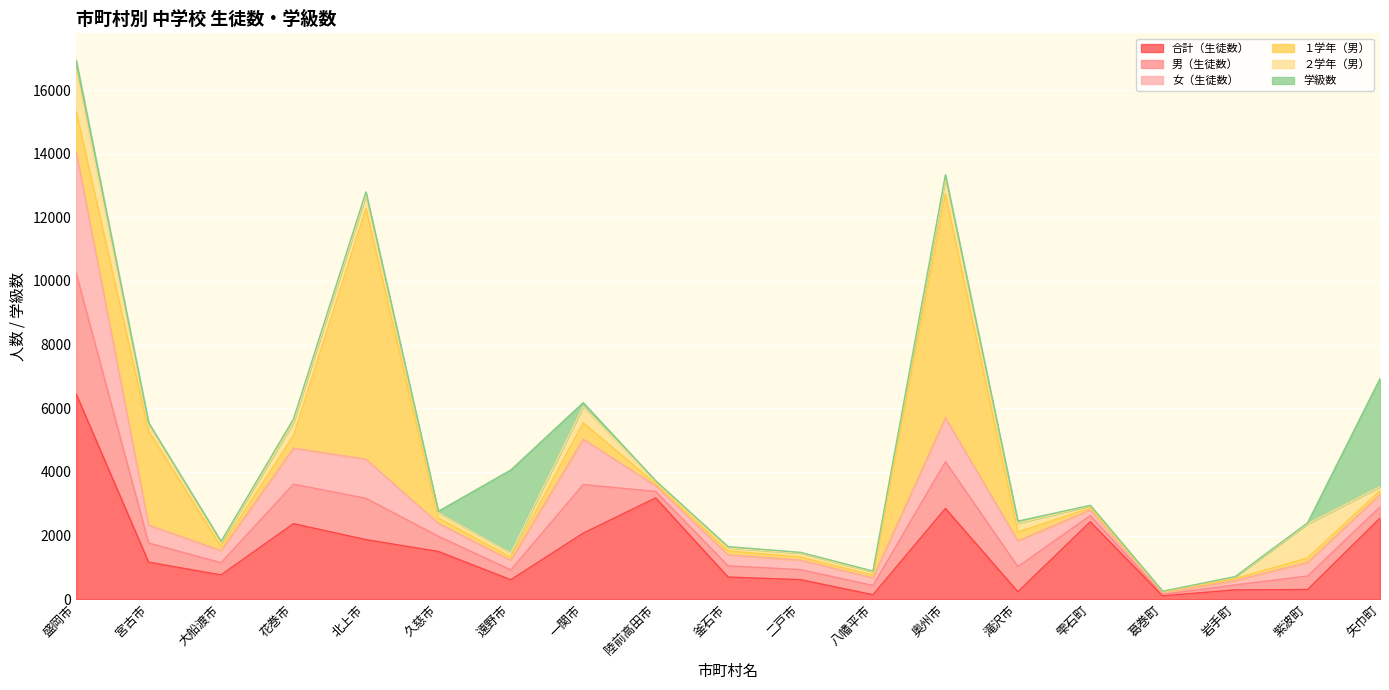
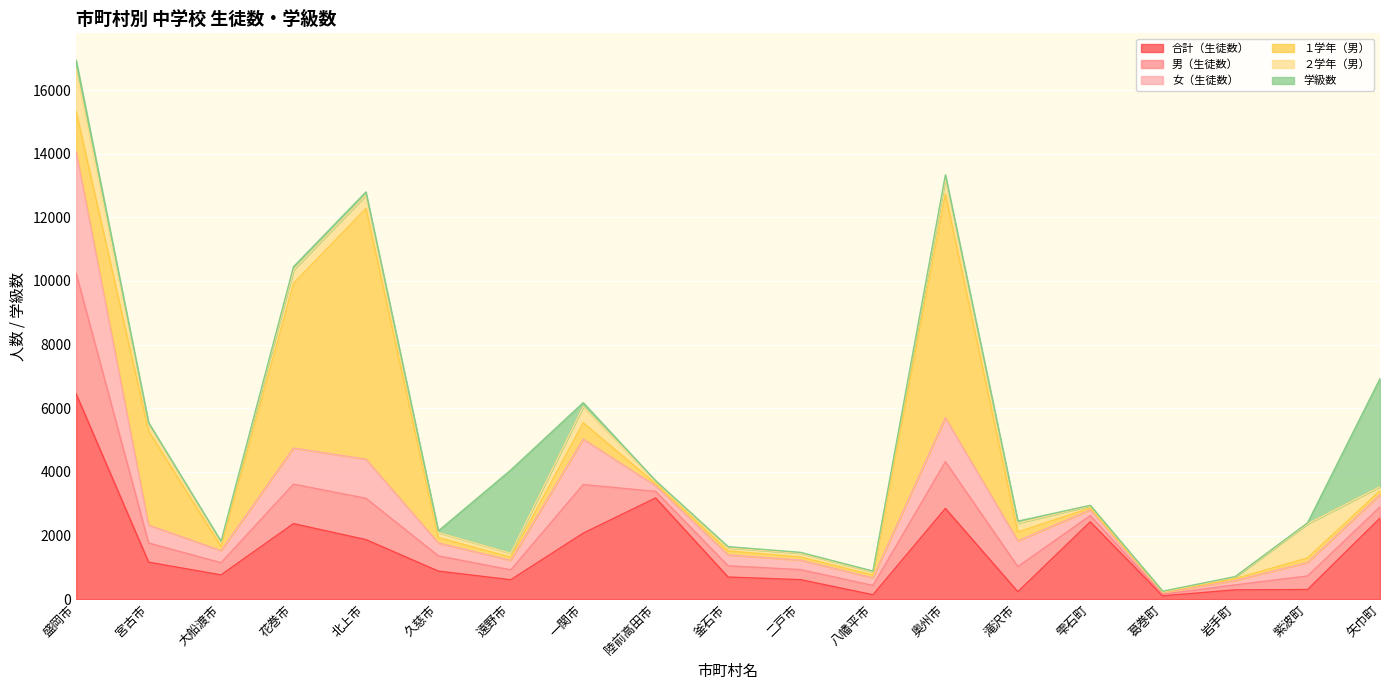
１学年（男）, 花巻市: 400 -> 5200
合計（生徒数）, 久慈市: 1500 -> 900
